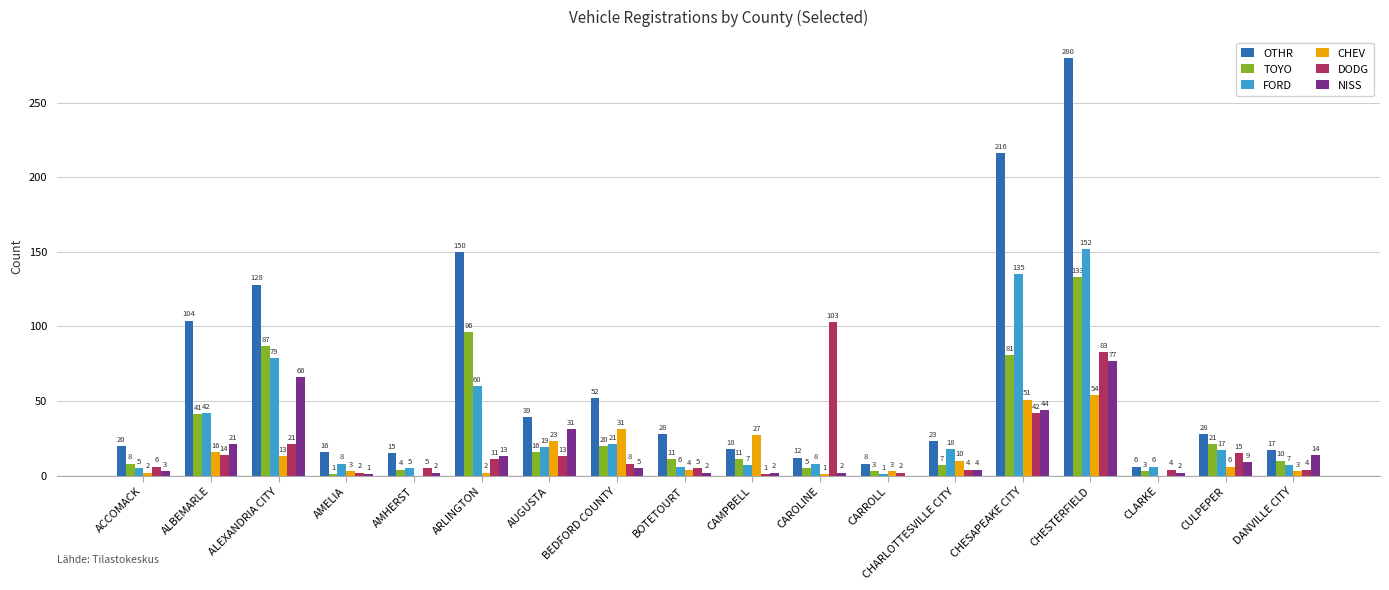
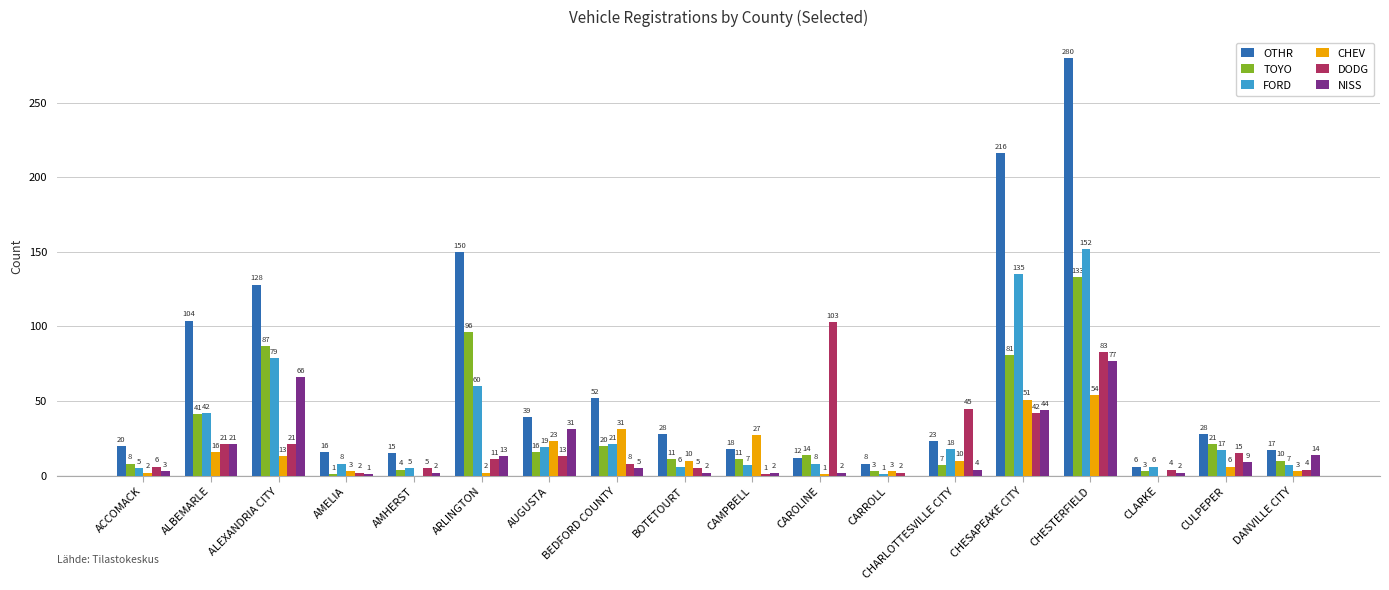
DODG, ALBEMARLE: 14 -> 21
CHEV, BOTETOURT: 4 -> 10
TOYO, CAROLINE: 5 -> 14
DODG, CHARLOTTESVILLE CITY: 4 -> 45
